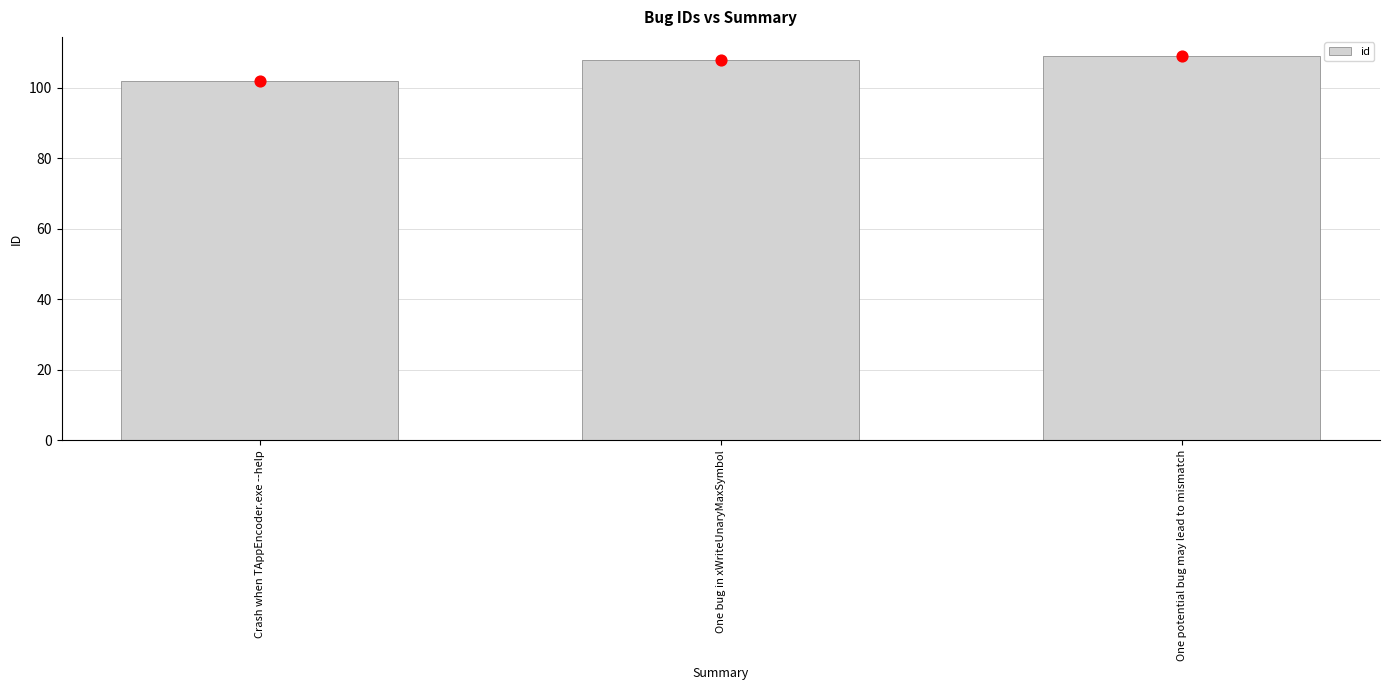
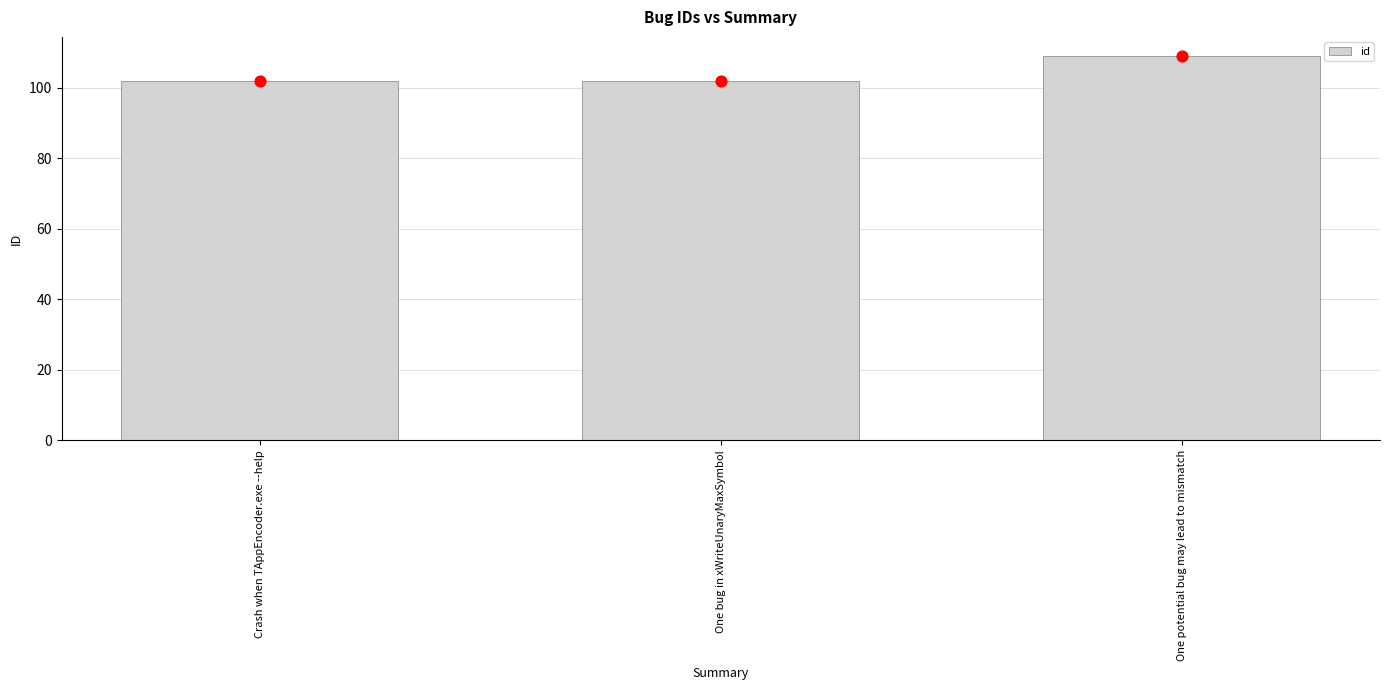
One bug in xWriteUnaryMaxSymbol: 108 -> 102
